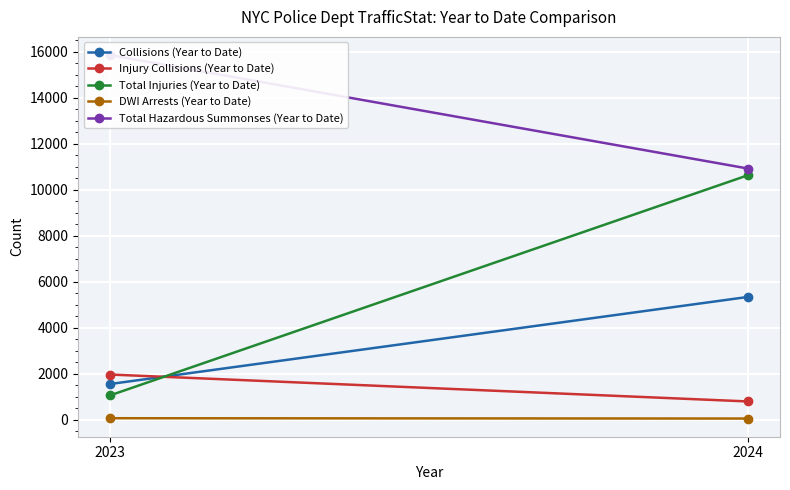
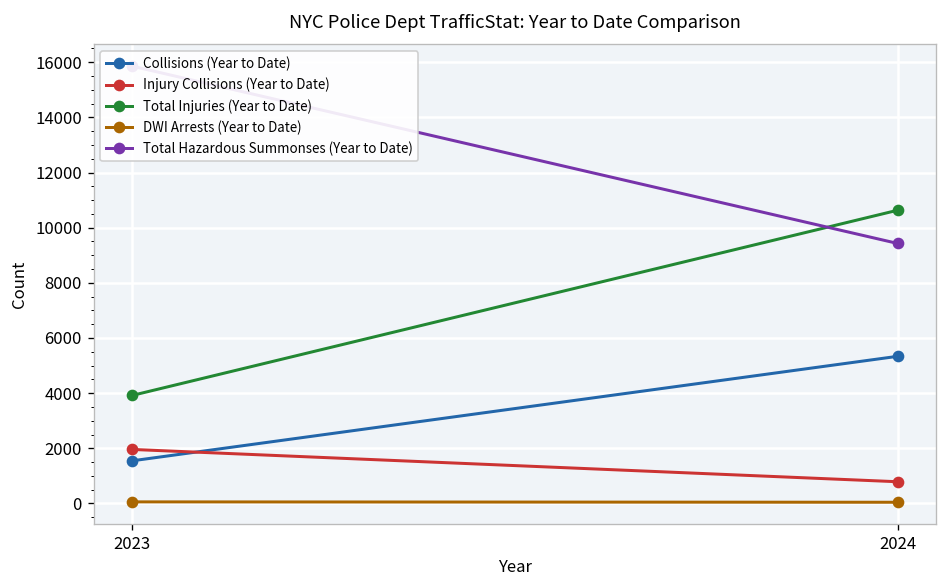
Total Injuries (Year to Date), 2023: 1000 -> 3900
Total Hazardous Summonses (Year to Date), 2024: 10900 -> 9400
